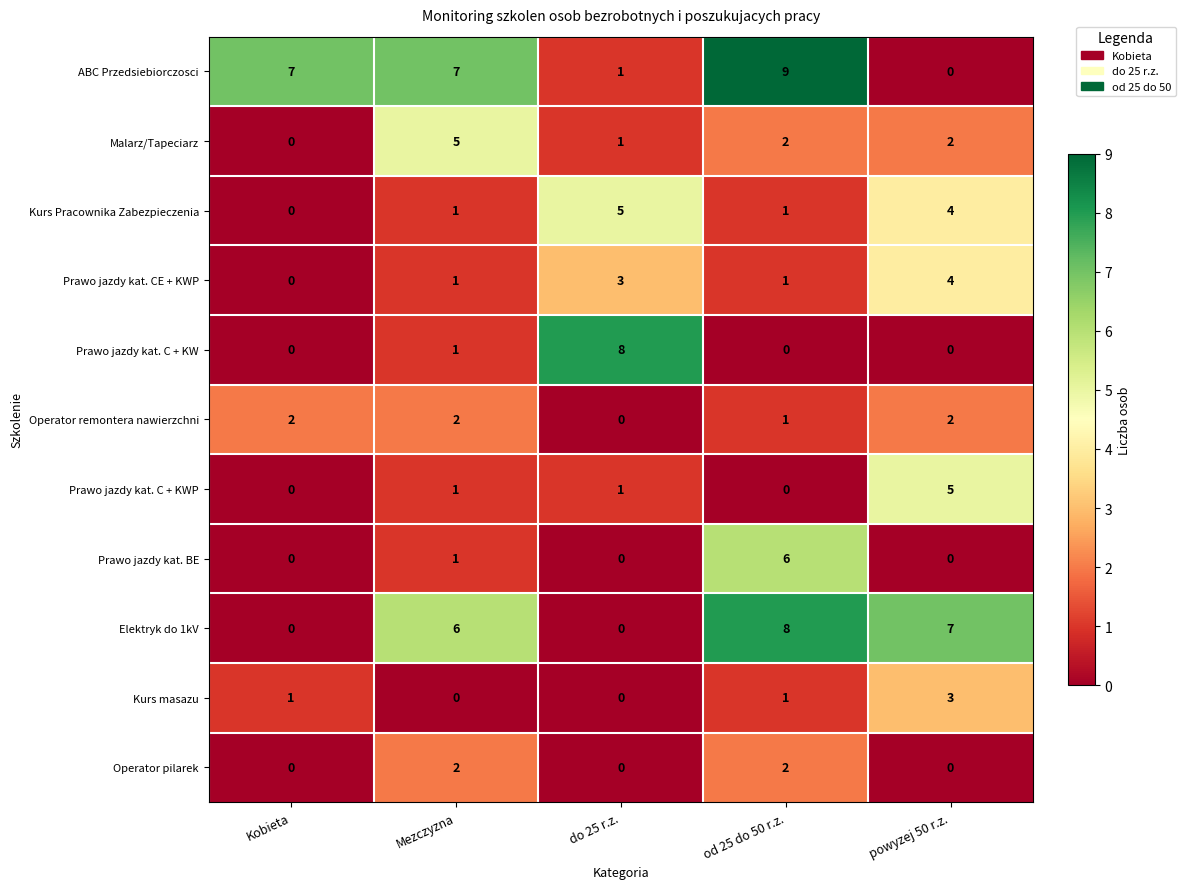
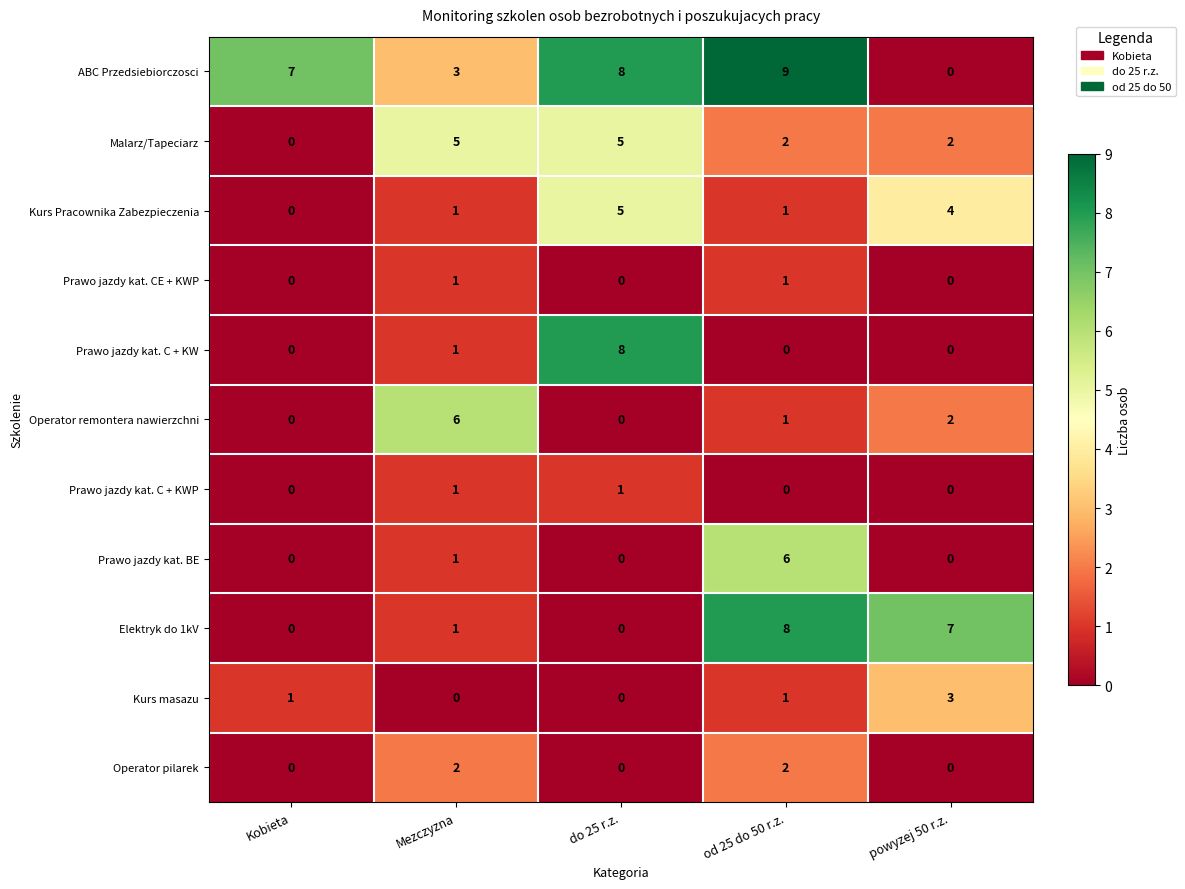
ABC Przedsiebiorczosci, Mezczyzna: 7 -> 3
ABC Przedsiebiorczosci, do 25 r.z.: 1 -> 8
Malarz/Tapeciarz, do 25 r.z.: 1 -> 5
Prawo jazdy kat. CE + KWP, do 25 r.z.: 3 -> 0
Prawo jazdy kat. CE + KWP, powyzej 50 r.z.: 4 -> 0
Operator remontera nawierzchni, Kobieta: 2 -> 0
Operator remontera nawierzchni, Mezczyzna: 2 -> 6
Prawo jazdy kat. C + KWP, powyzej 50 r.z.: 5 -> 0
Elektryk do 1kV, Mezczyzna: 6 -> 1
